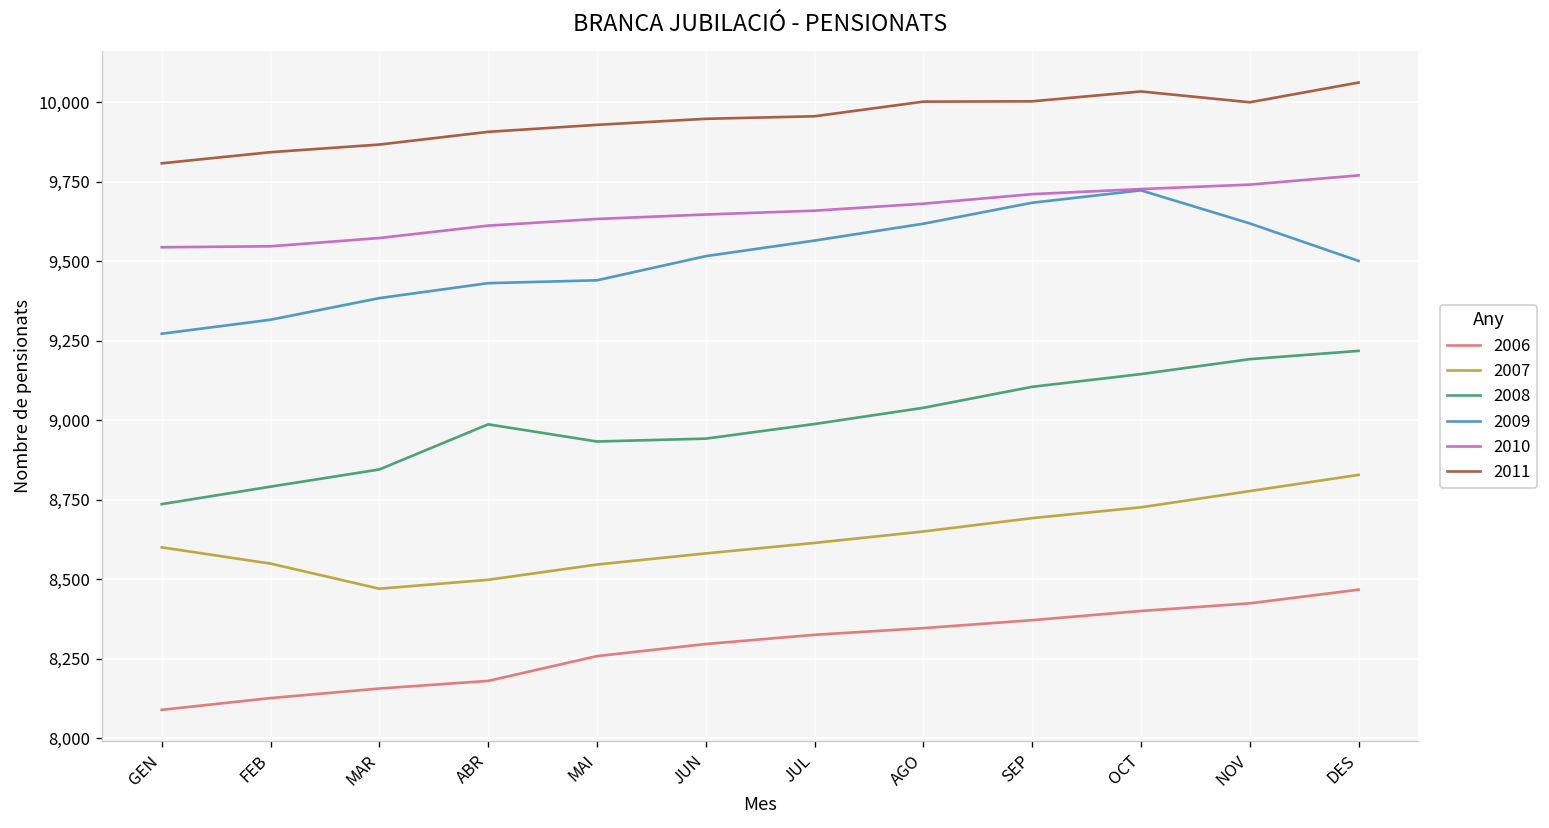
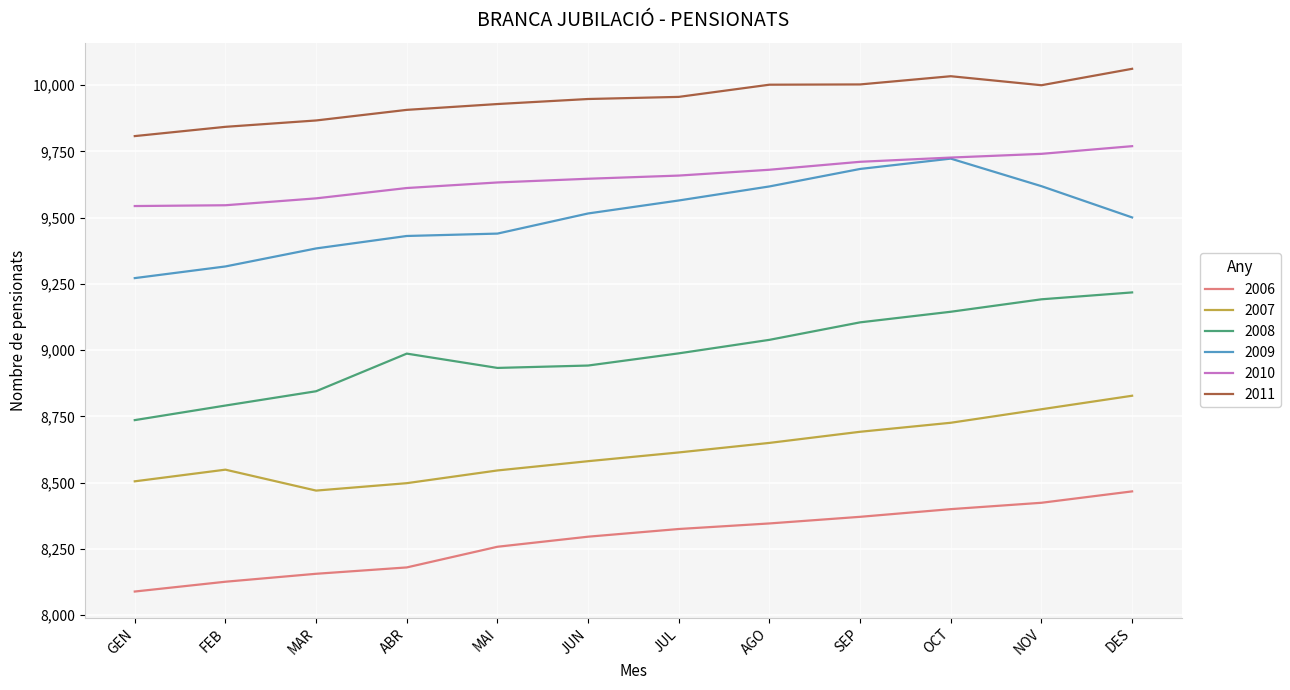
2007, GEN: 8,600 -> 8,510
